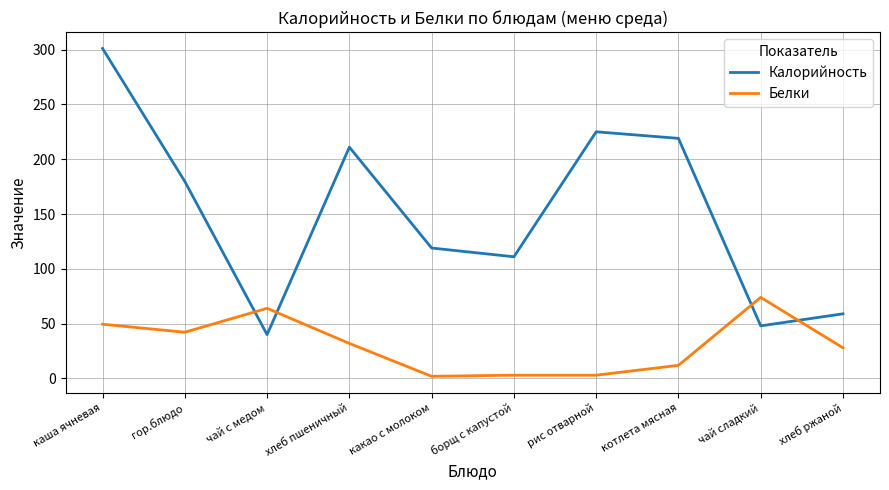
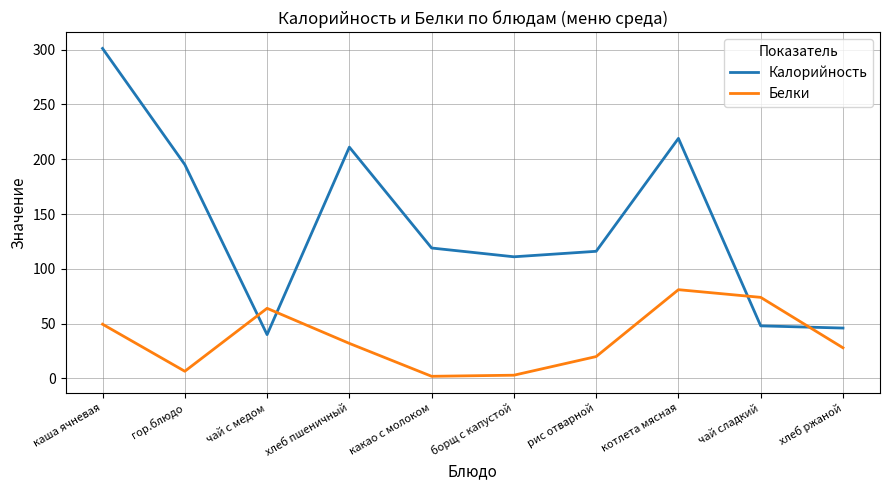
Калорийность, гор.блюдо: 180 -> 195
Белки, гор.блюдо: 42 -> 7
Калорийность, рис отварной: 225 -> 116
Белки, рис отварной: 3 -> 20
Белки, котлета мясная: 12 -> 81
Калорийность, хлеб ржаной: 59 -> 46
